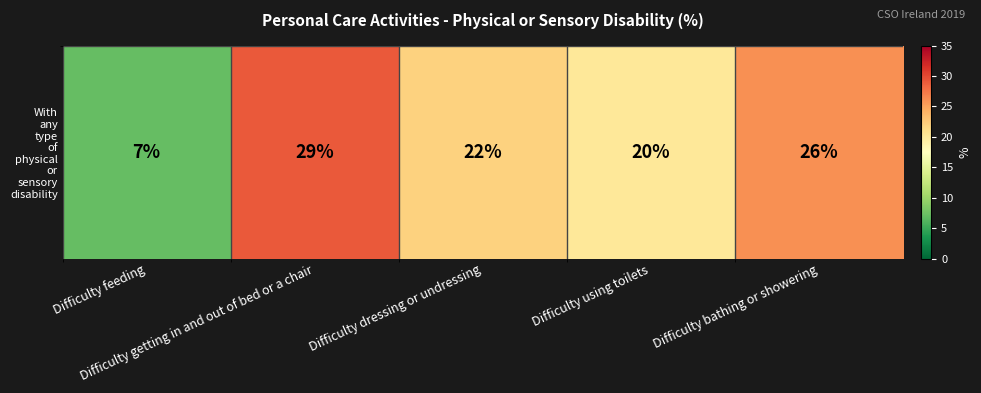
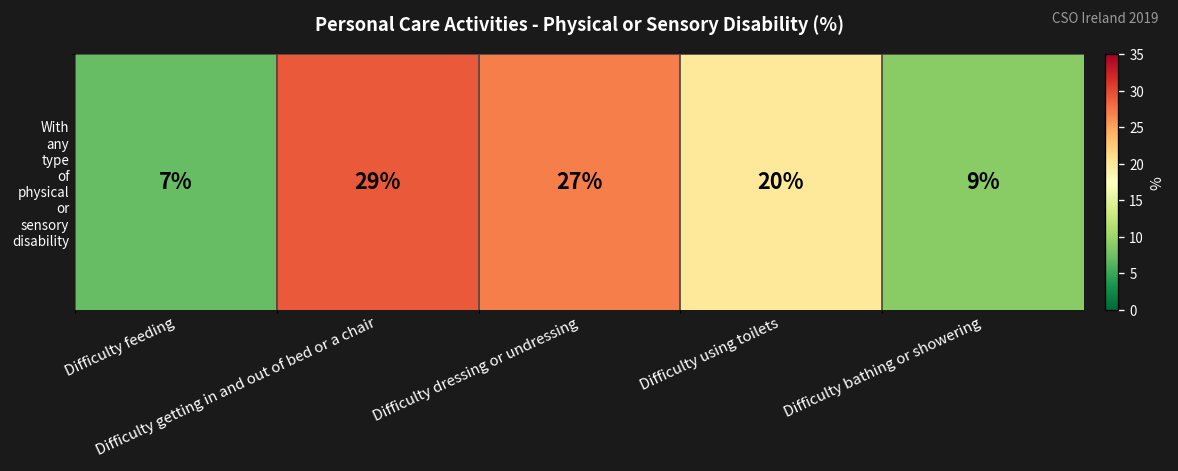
With any type of physical or sensory disability, Difficulty dressing or undressing: 22% -> 27%
With any type of physical or sensory disability, Difficulty bathing or showering: 26% -> 9%
